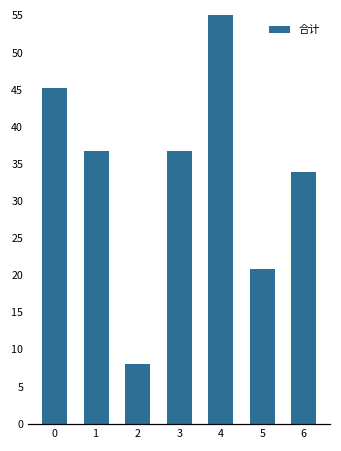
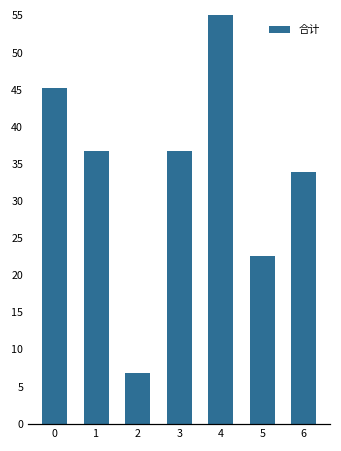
2: 8 -> 7
5: 21 -> 23
